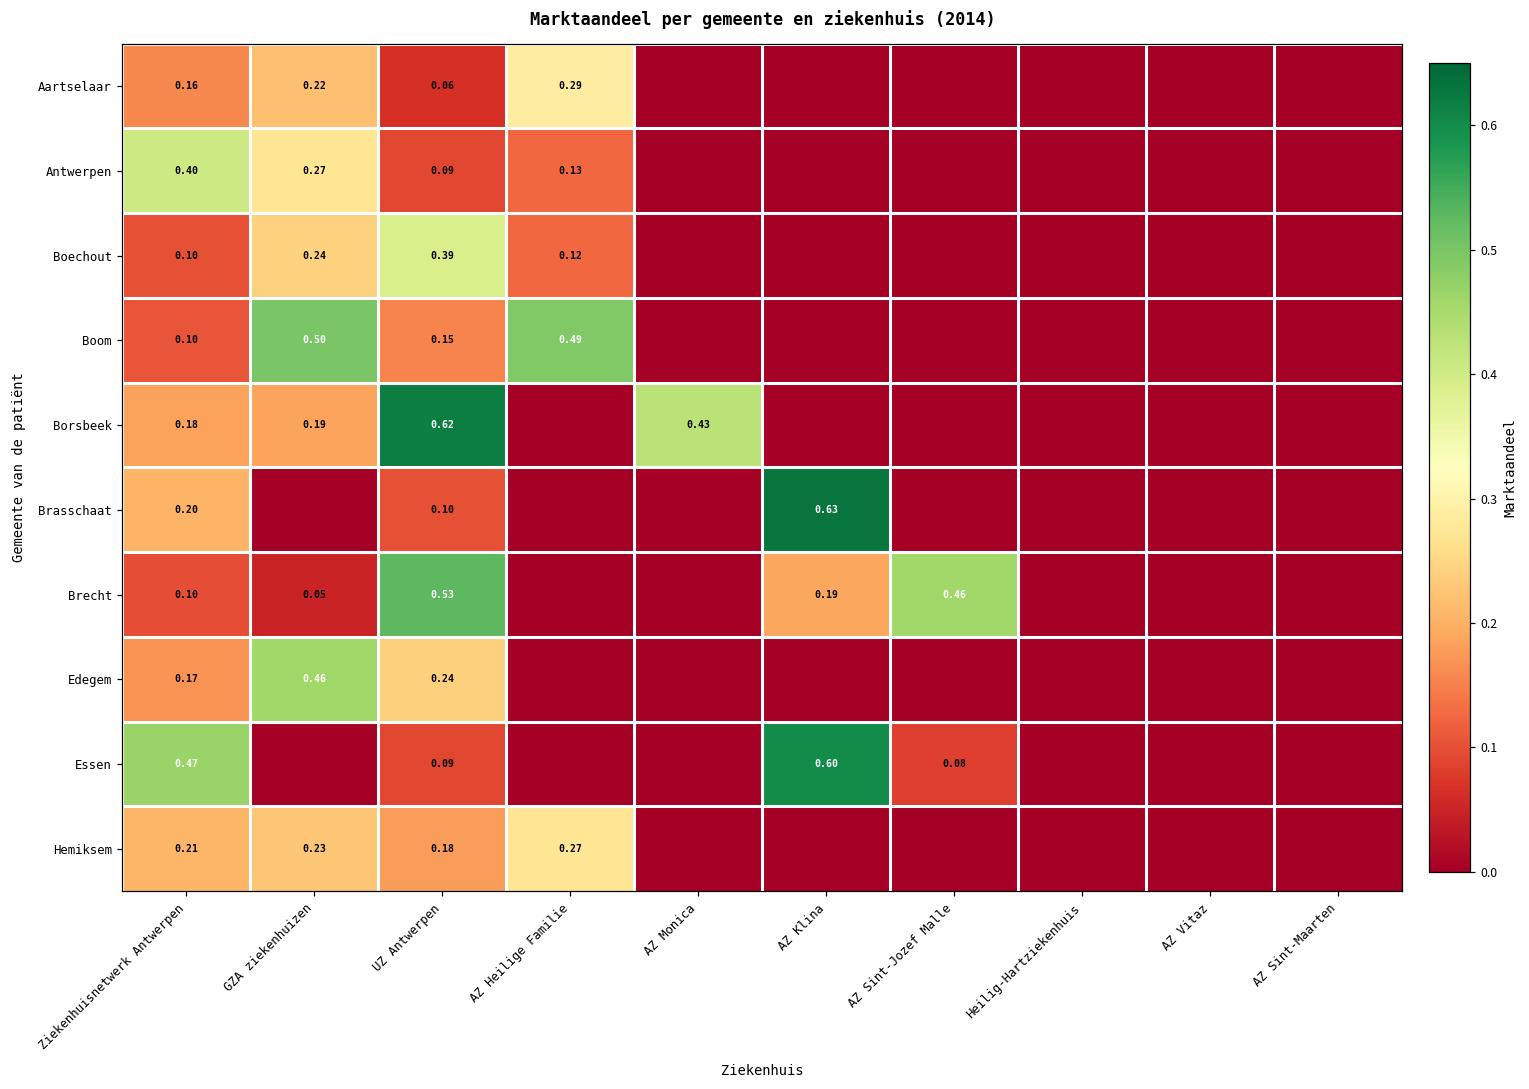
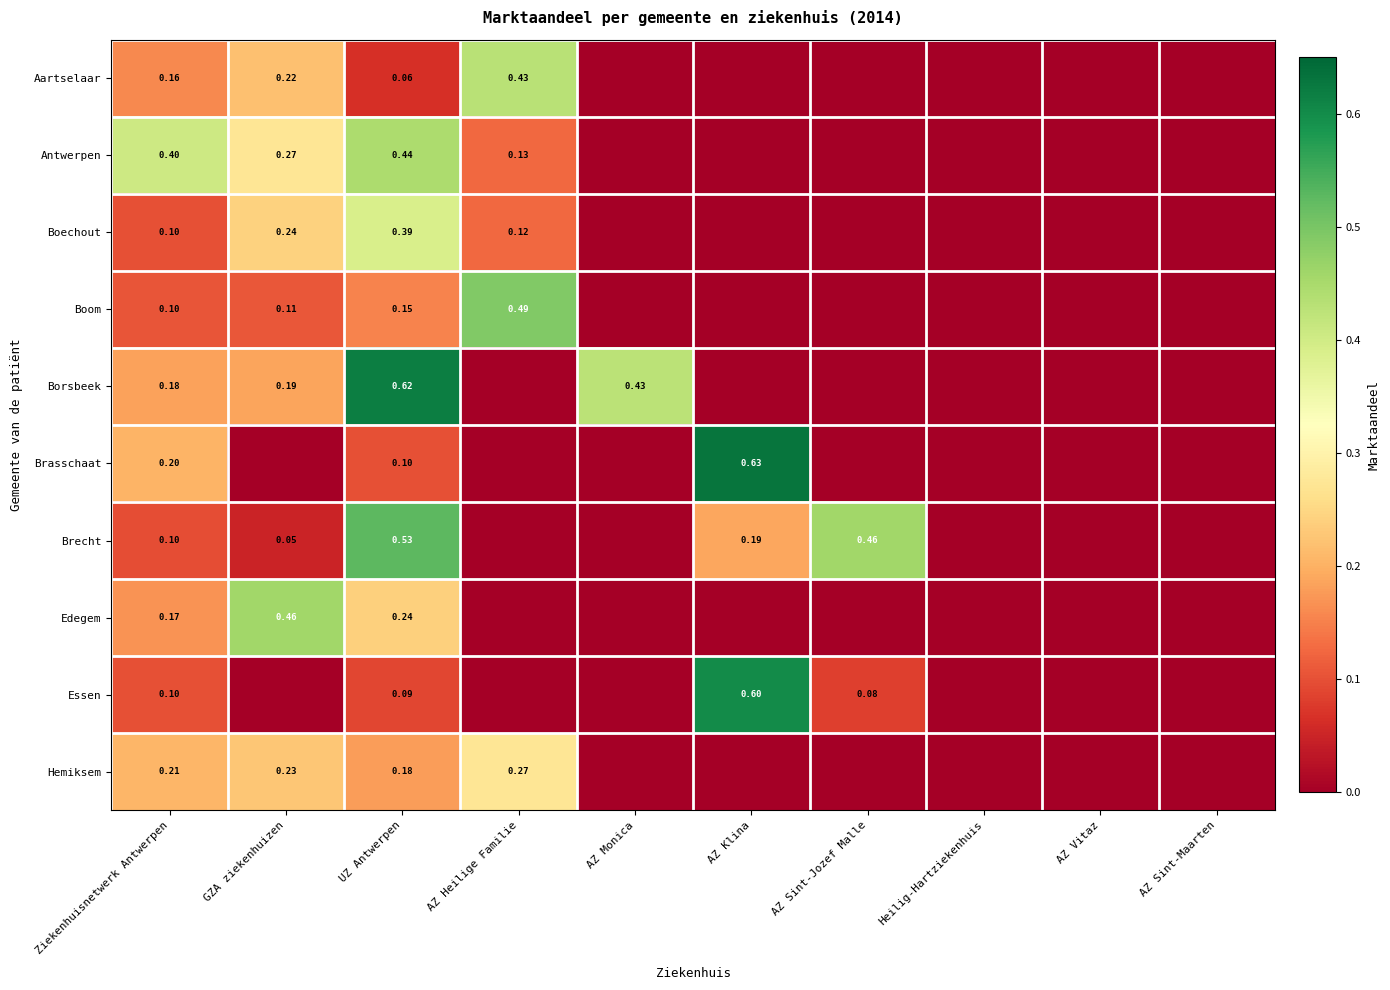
Aartselaar, AZ Heilige Familie: 0.29 -> 0.43
Antwerpen, UZ Antwerpen: 0.09 -> 0.44
Boom, GZA ziekenhuizen: 0.50 -> 0.11
Essen, Ziekenhuisnetwerk Antwerpen: 0.47 -> 0.10
